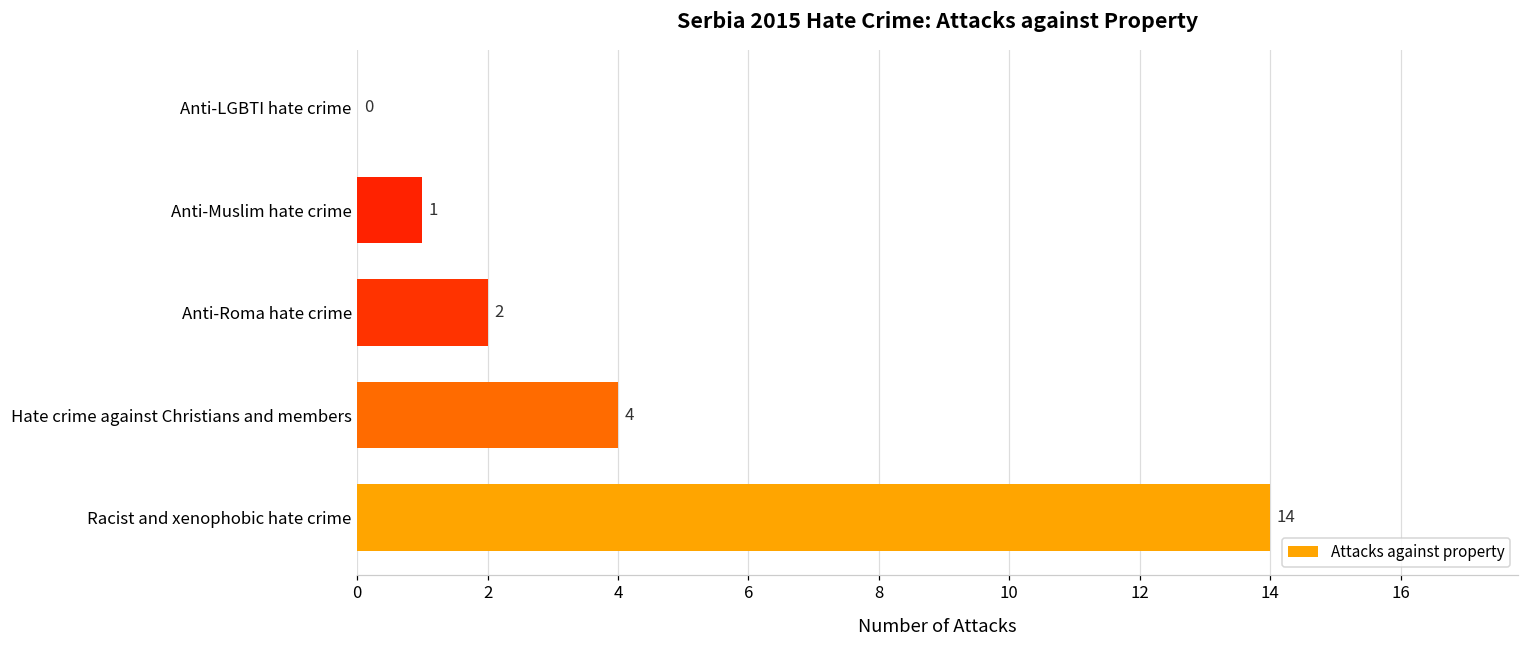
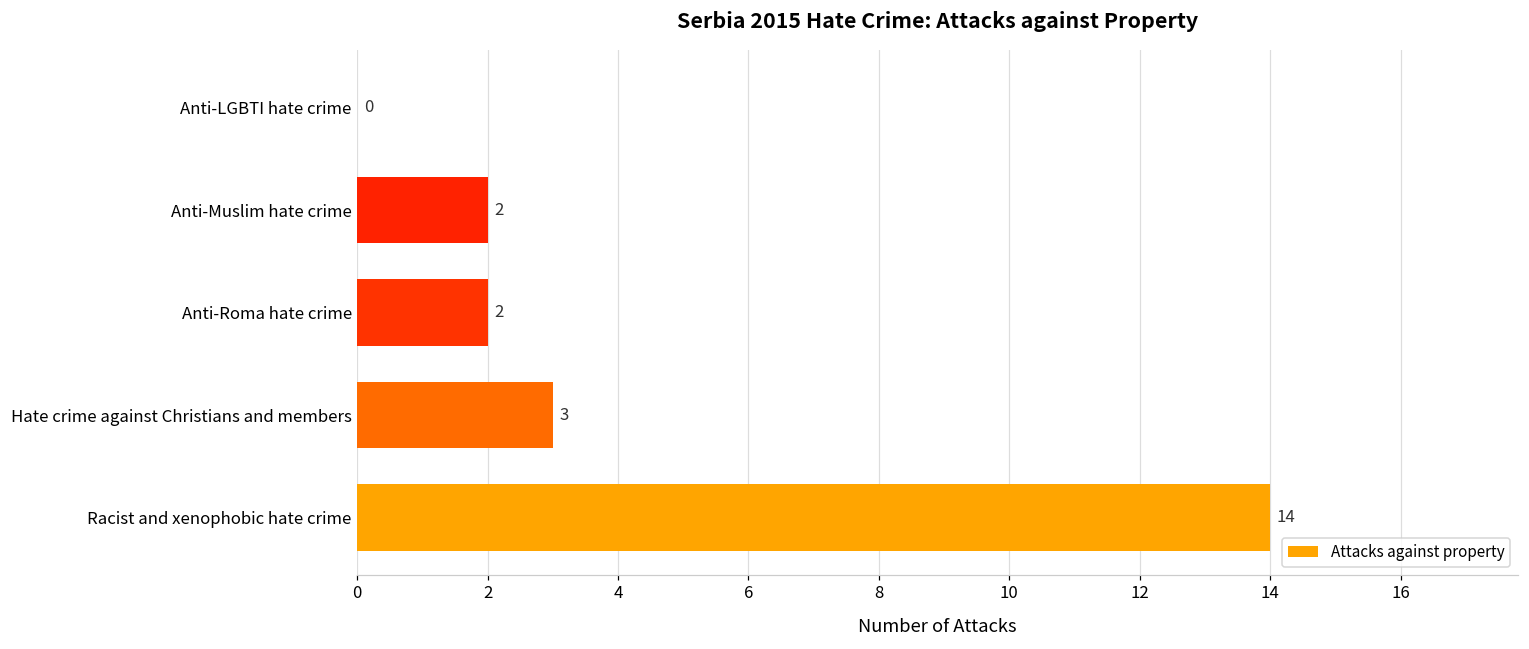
Anti-Muslim hate crime: 1 -> 2
Hate crime against Christians and members: 4 -> 3
